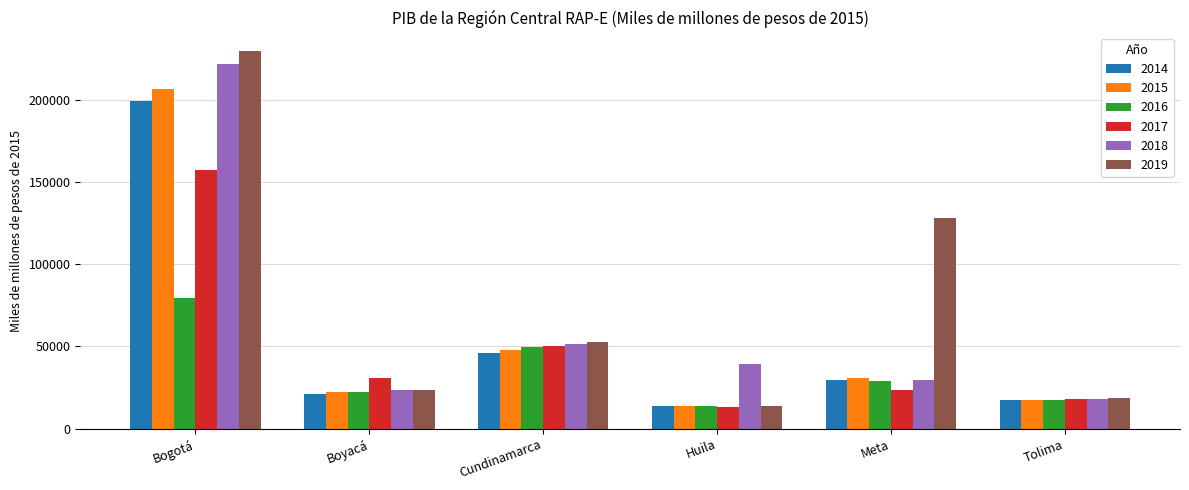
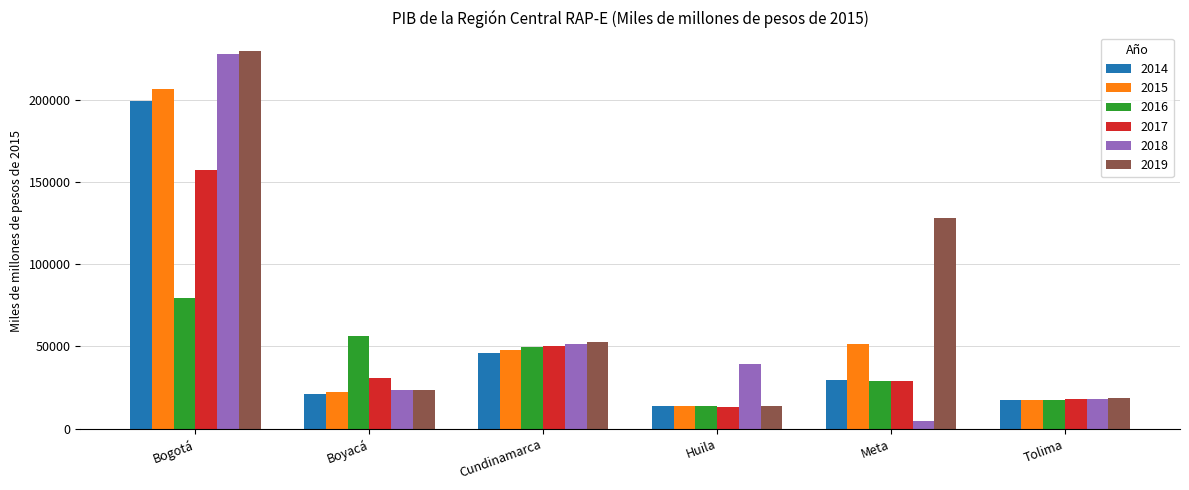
2018, Bogotá: 222000 -> 228000
2016, Boyacá: 22000 -> 57000
2015, Meta: 31000 -> 52000
2017, Meta: 24000 -> 29000
2018, Meta: 29000 -> 5000
